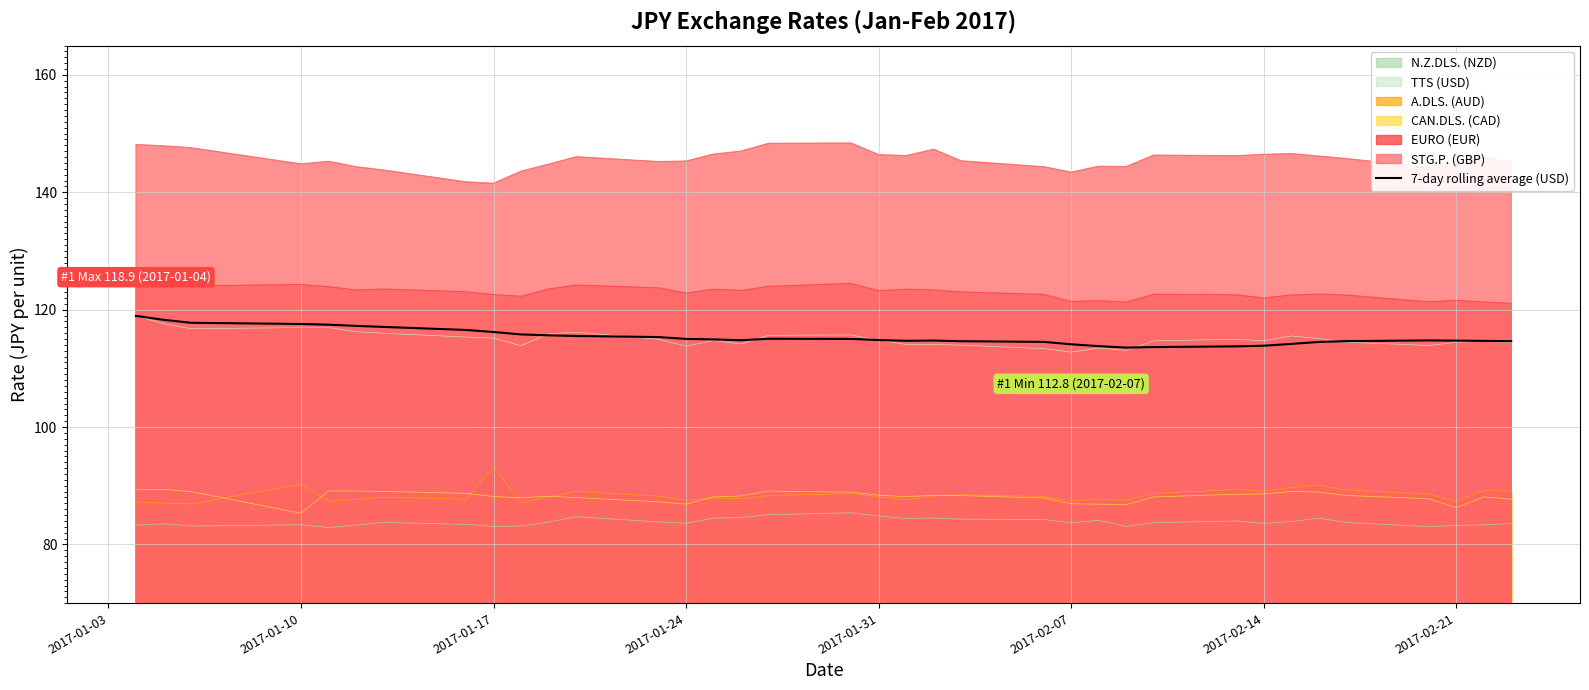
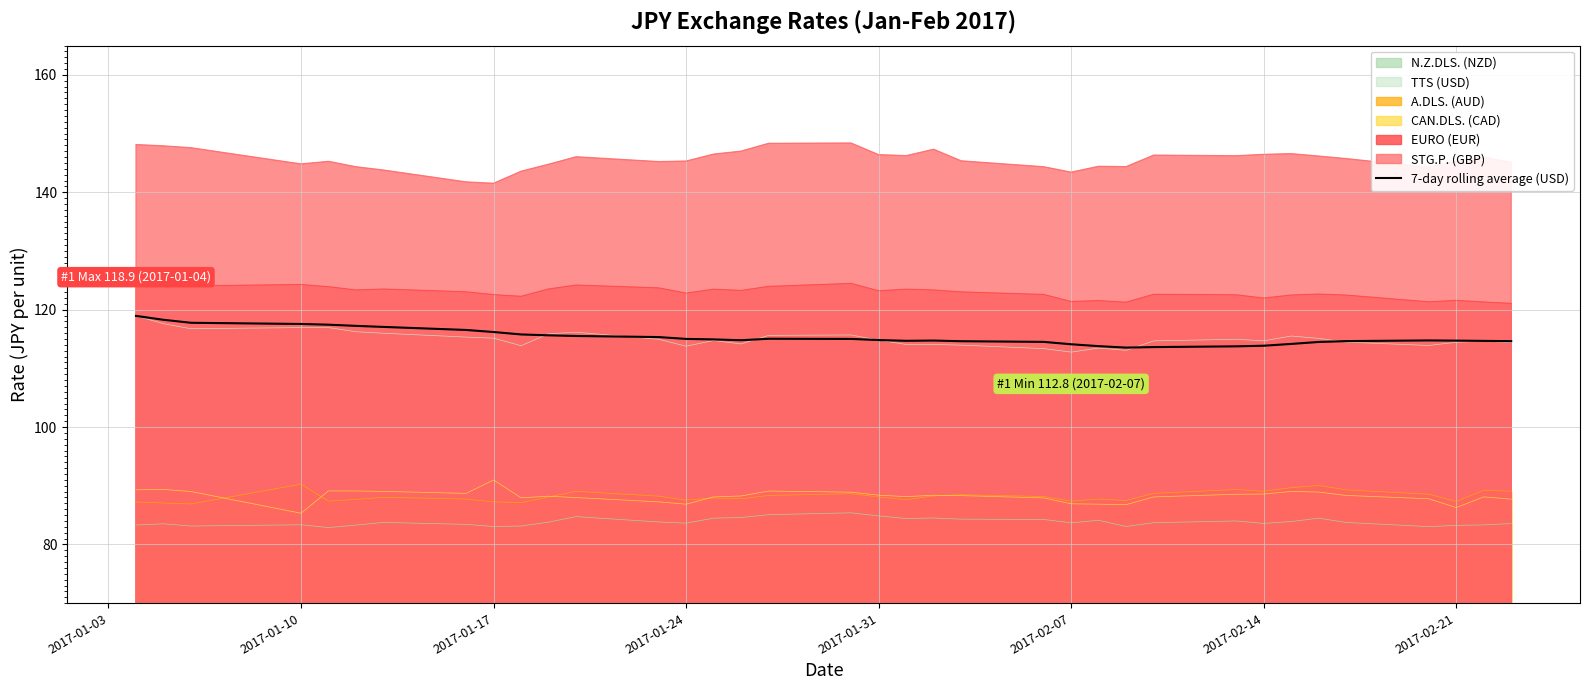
A.DLS. (AUD), 2017-01-17: 93 -> 87
CAN.DLS. (CAD), 2017-01-17: 88 -> 91
